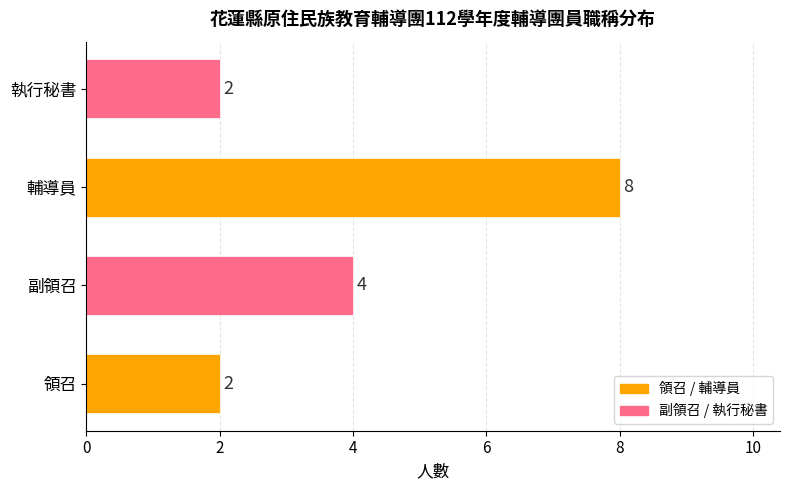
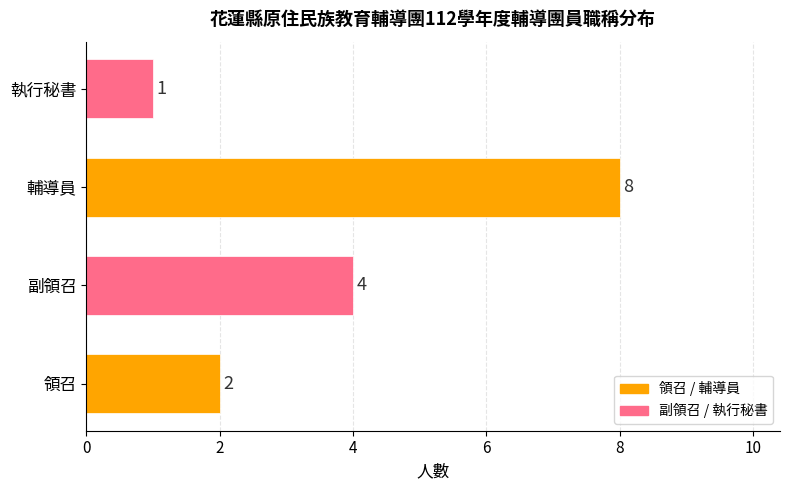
執行秘書: 2 -> 1
